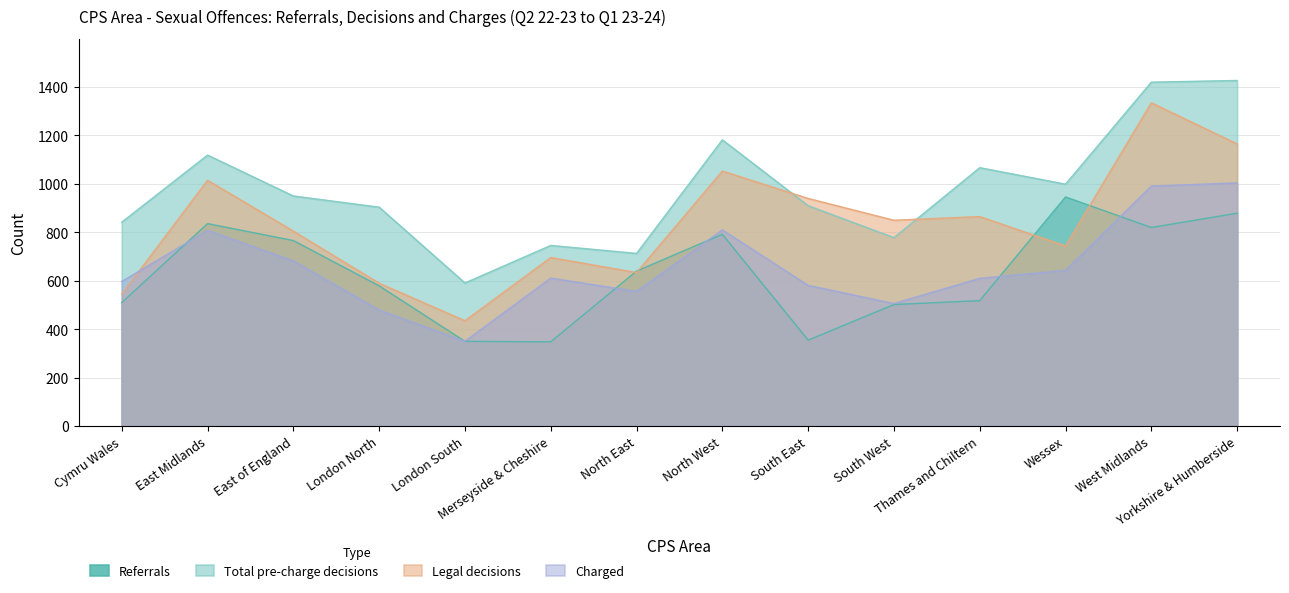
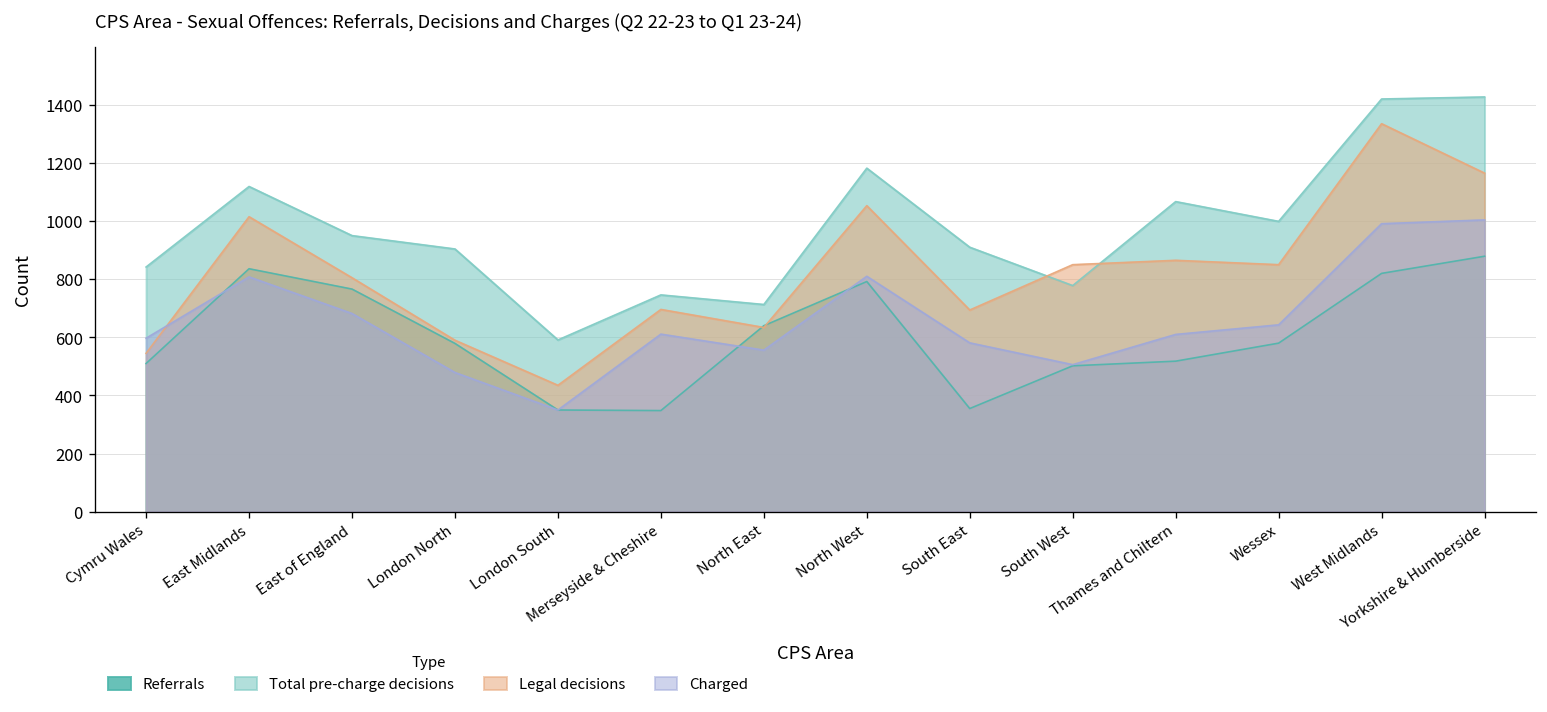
Legal decisions, South East: 940 -> 690
Referrals, Wessex: 950 -> 580
Legal decisions, Wessex: 740 -> 850
